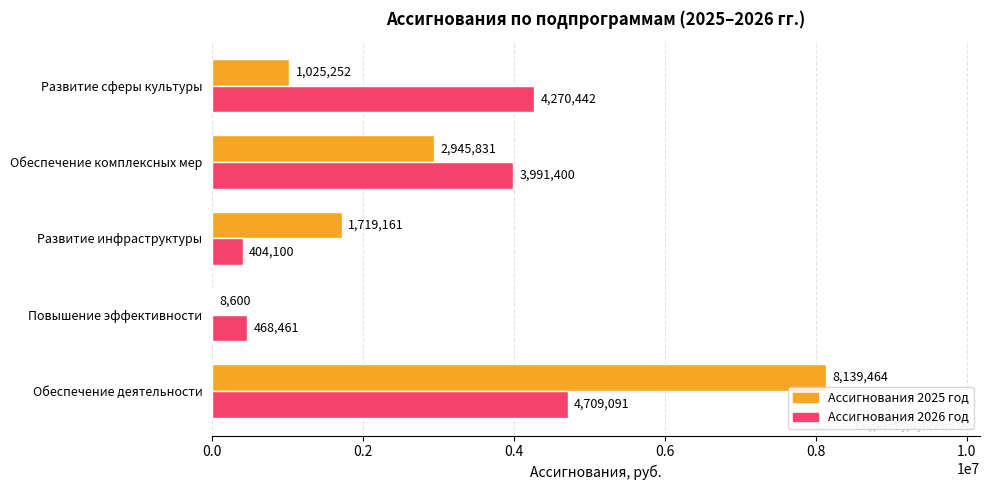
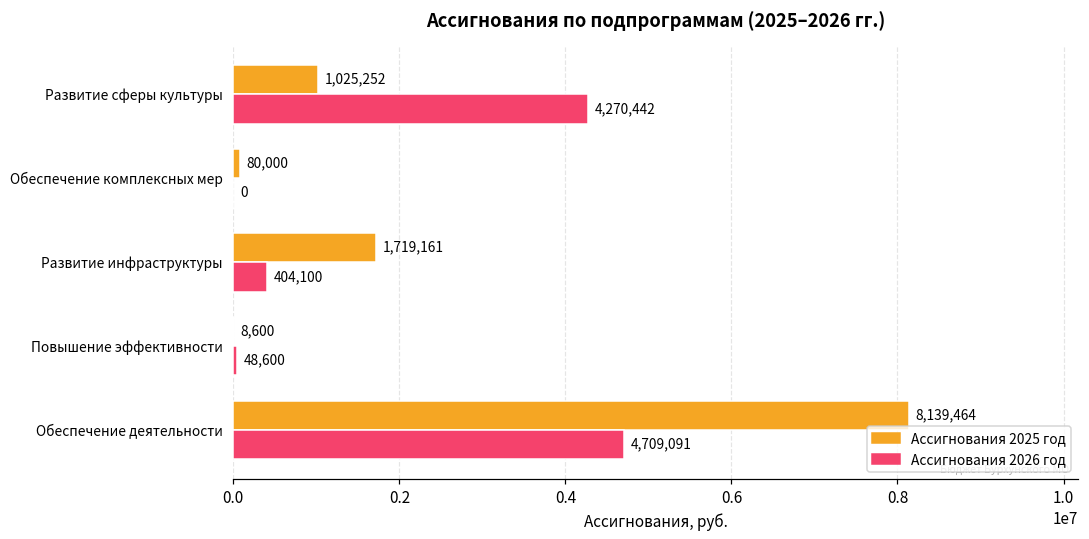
Ассигнования 2025 год, Обеспечение комплексных мер: 2,945,831 -> 80,000
Ассигнования 2026 год, Обеспечение комплексных мер: 3,991,400 -> 0
Ассигнования 2026 год, Повышение эффективности: 468,461 -> 48,600
